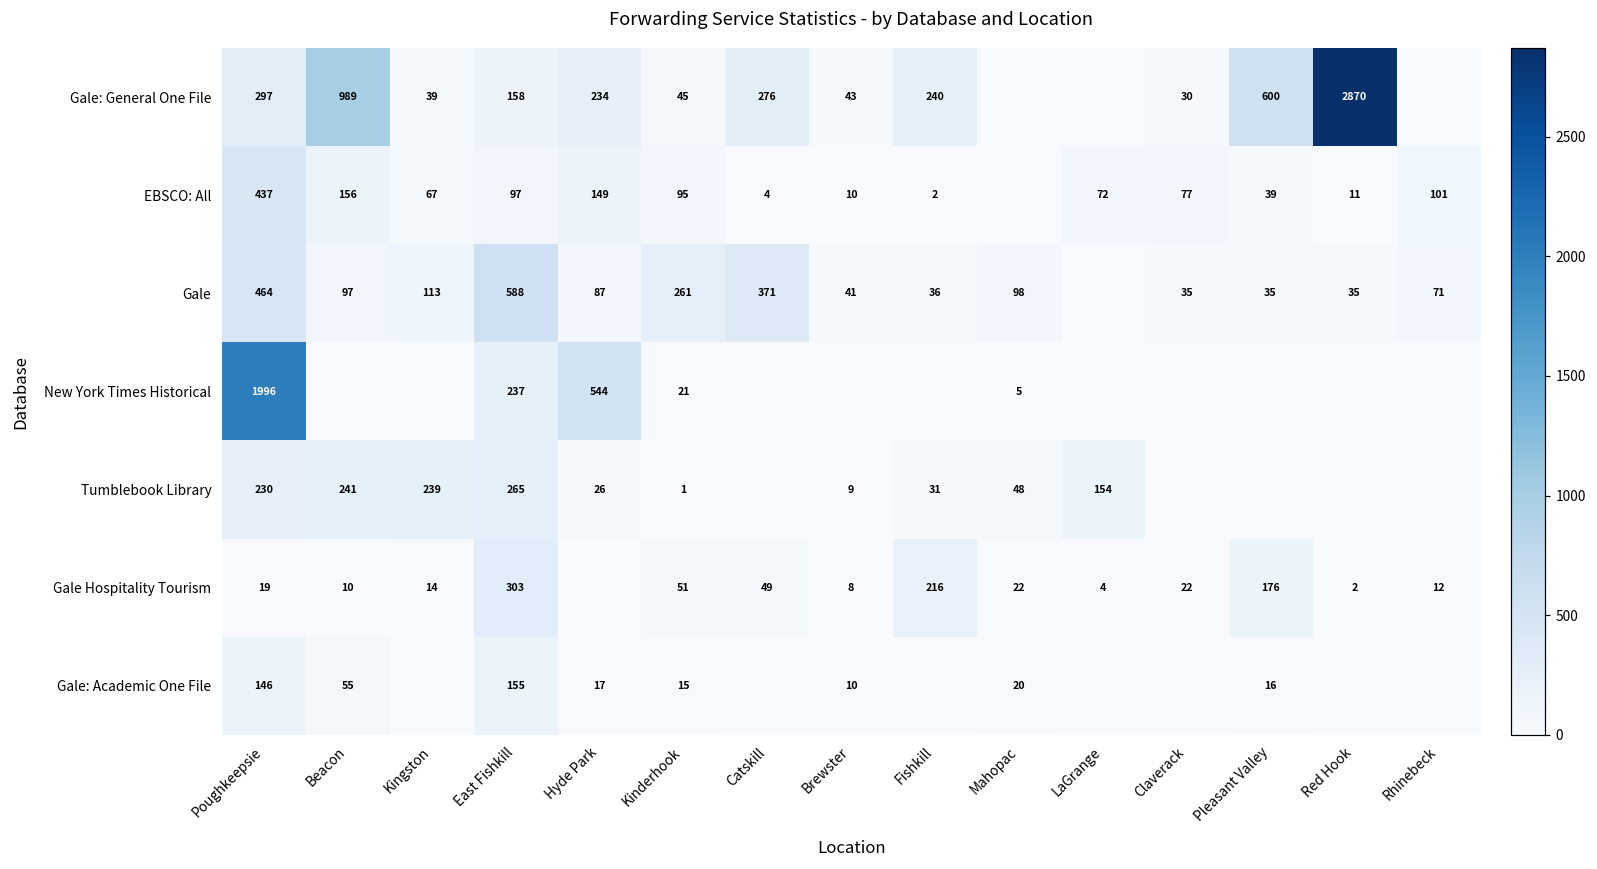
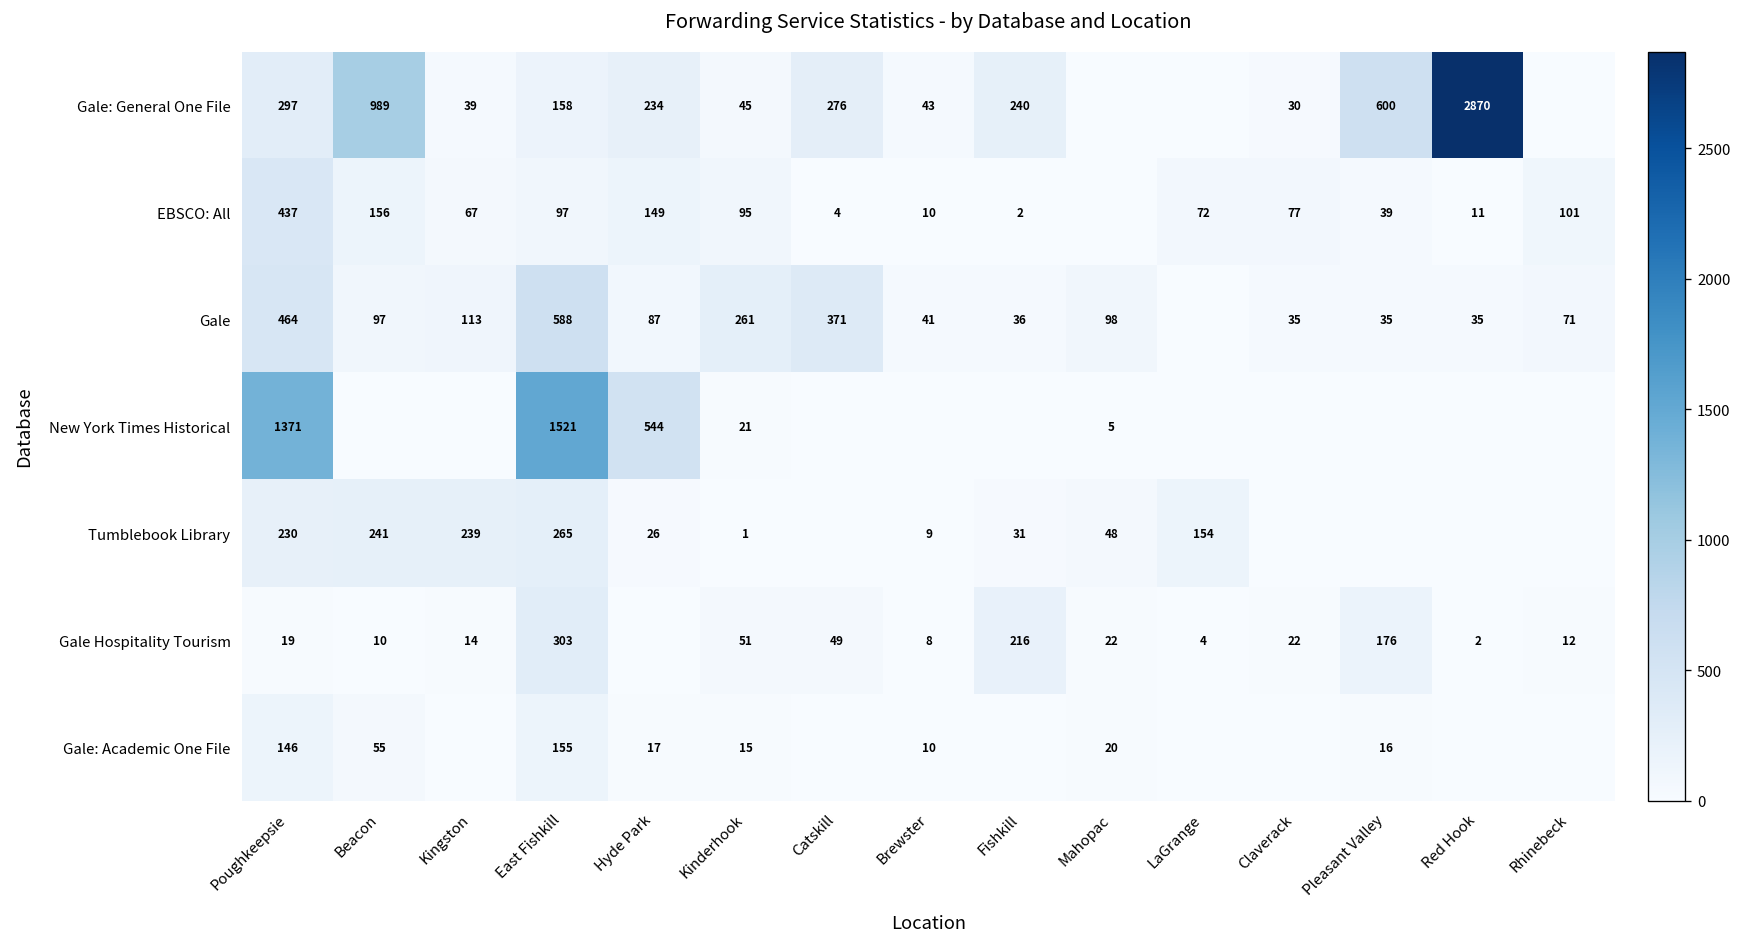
New York Times Historical, Poughkeepsie: 1996 -> 1371
New York Times Historical, East Fishkill: 237 -> 1521
